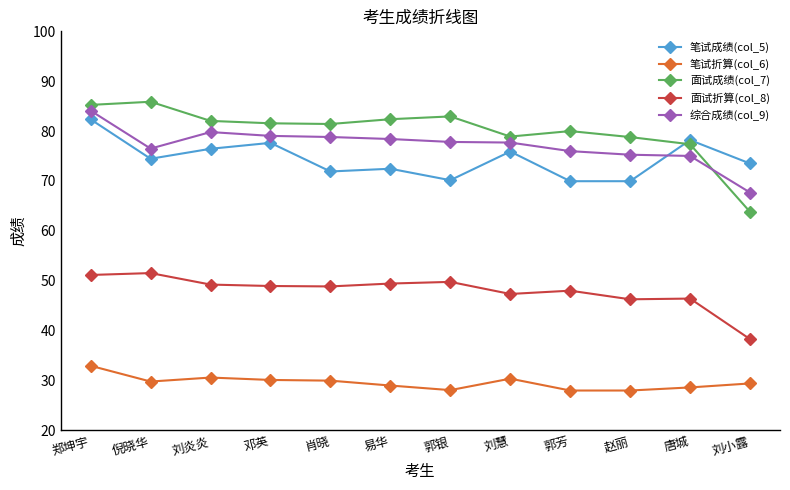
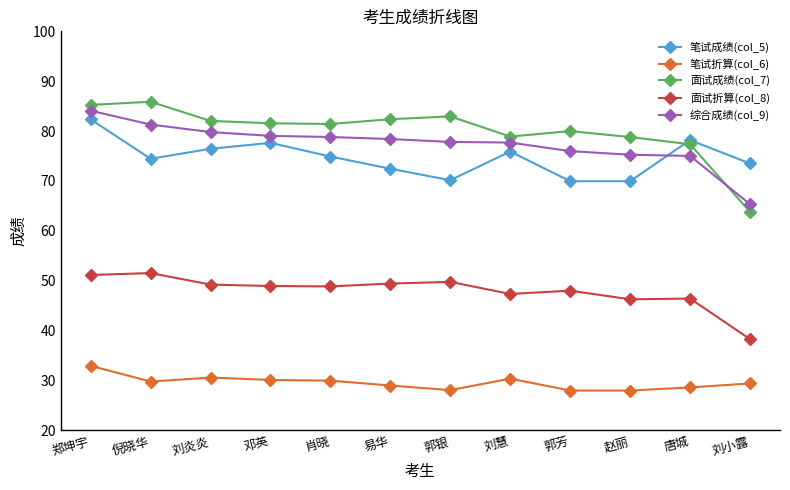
综合成绩(col_9), 倪晓华: 76 -> 81
笔试成绩(col_5), 肖晓: 72 -> 75
综合成绩(col_9), 刘小露: 68 -> 65
